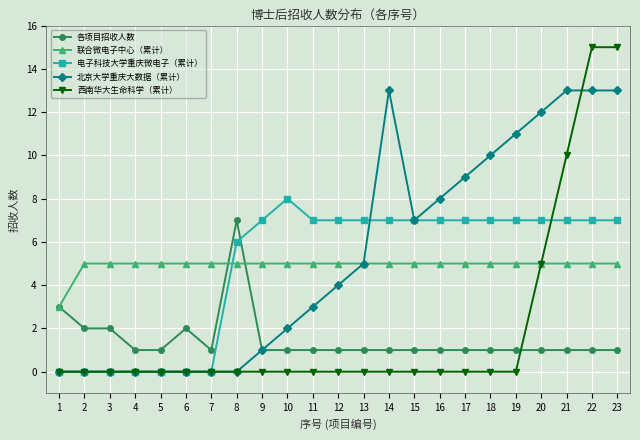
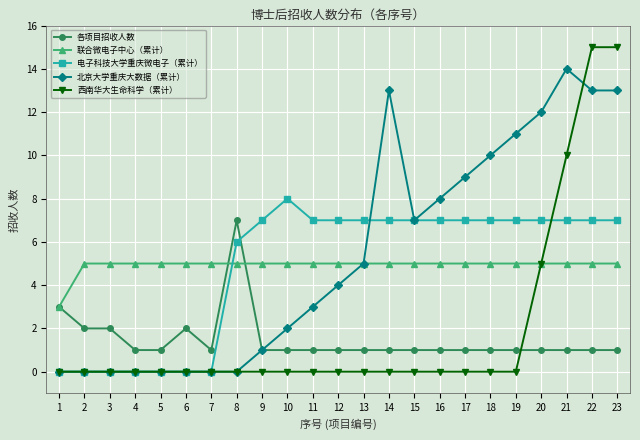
北京大学重庆大数据（累计）, 21: 13 -> 14
